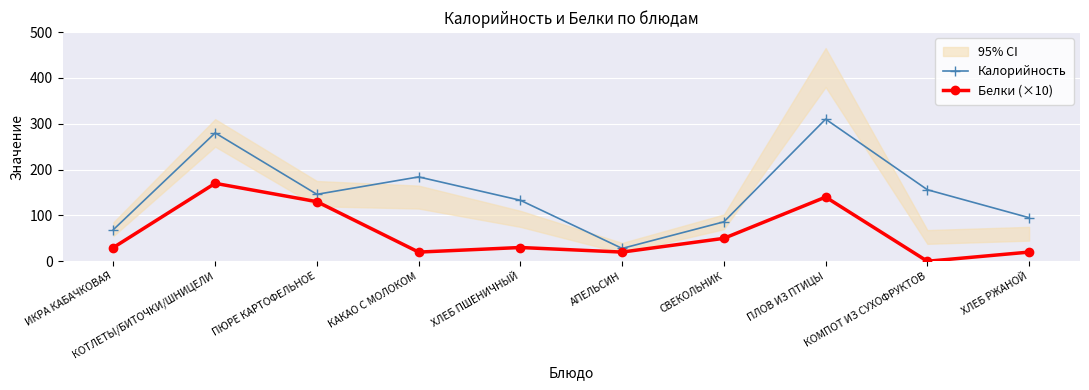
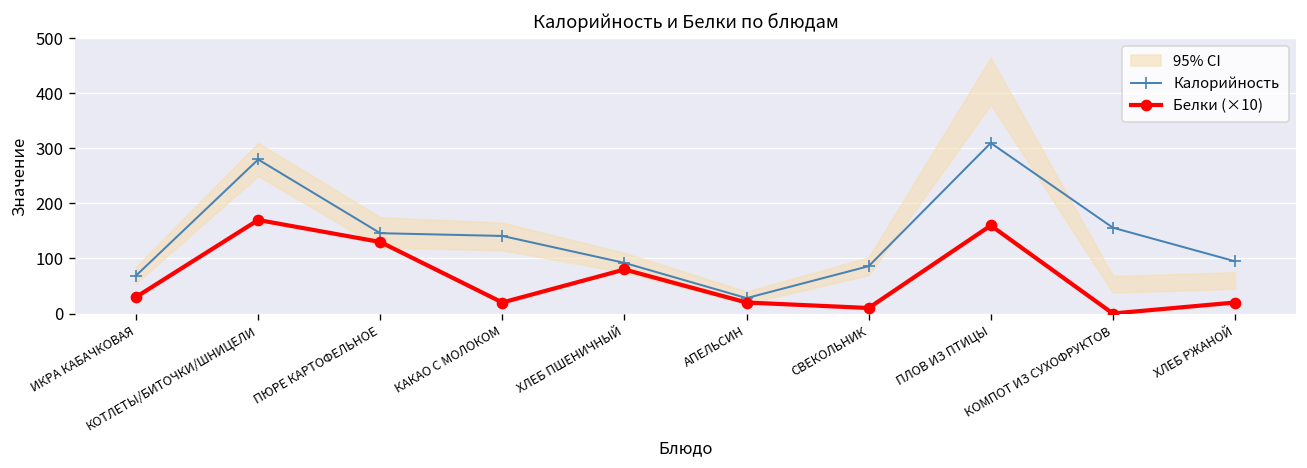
Калорийность, КАКАО С МОЛОКОМ: 180 -> 140
Калорийность, ХЛЕБ ПШЕНИЧНЫЙ: 130 -> 90
Белки (×10), ХЛЕБ ПШЕНИЧНЫЙ: 30 -> 80
Белки (×10), СВЕКОЛЬНИК: 50 -> 10
Белки (×10), ПЛОВ ИЗ ПТИЦЫ: 140 -> 160
